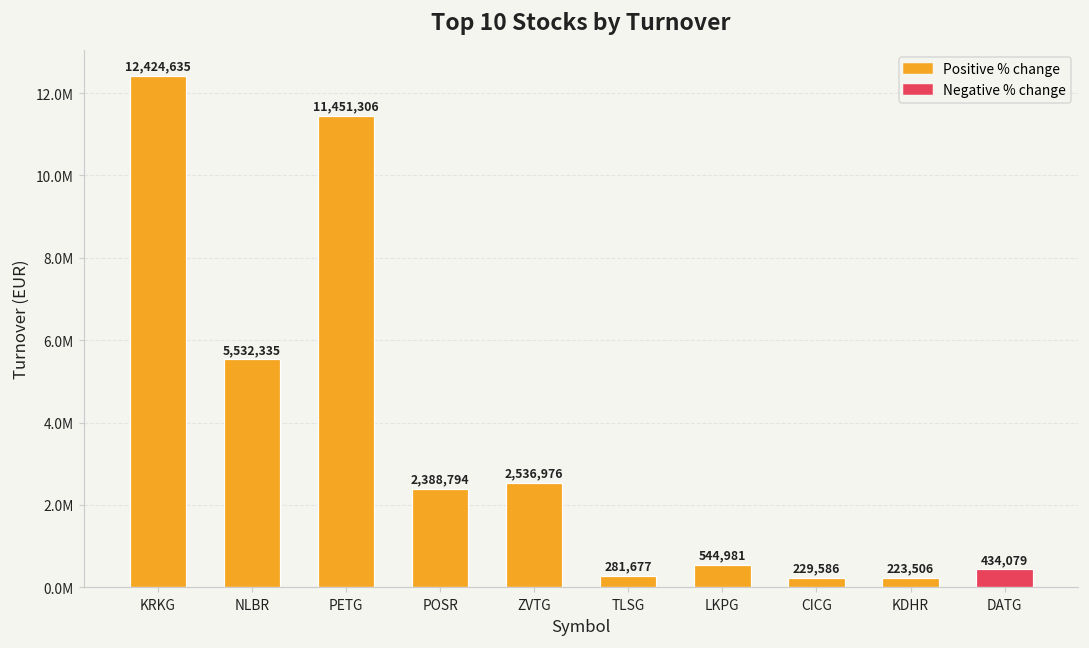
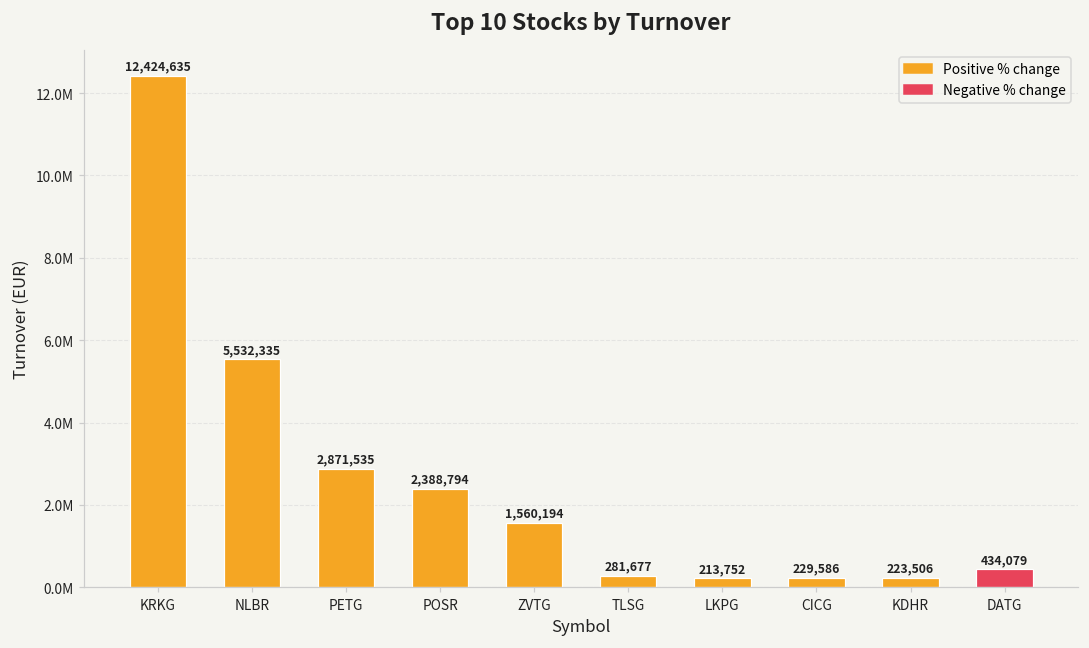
PETG: 11,451,306 -> 2,871,535
ZVTG: 2,536,976 -> 1,560,194
LKPG: 544,981 -> 213,752
